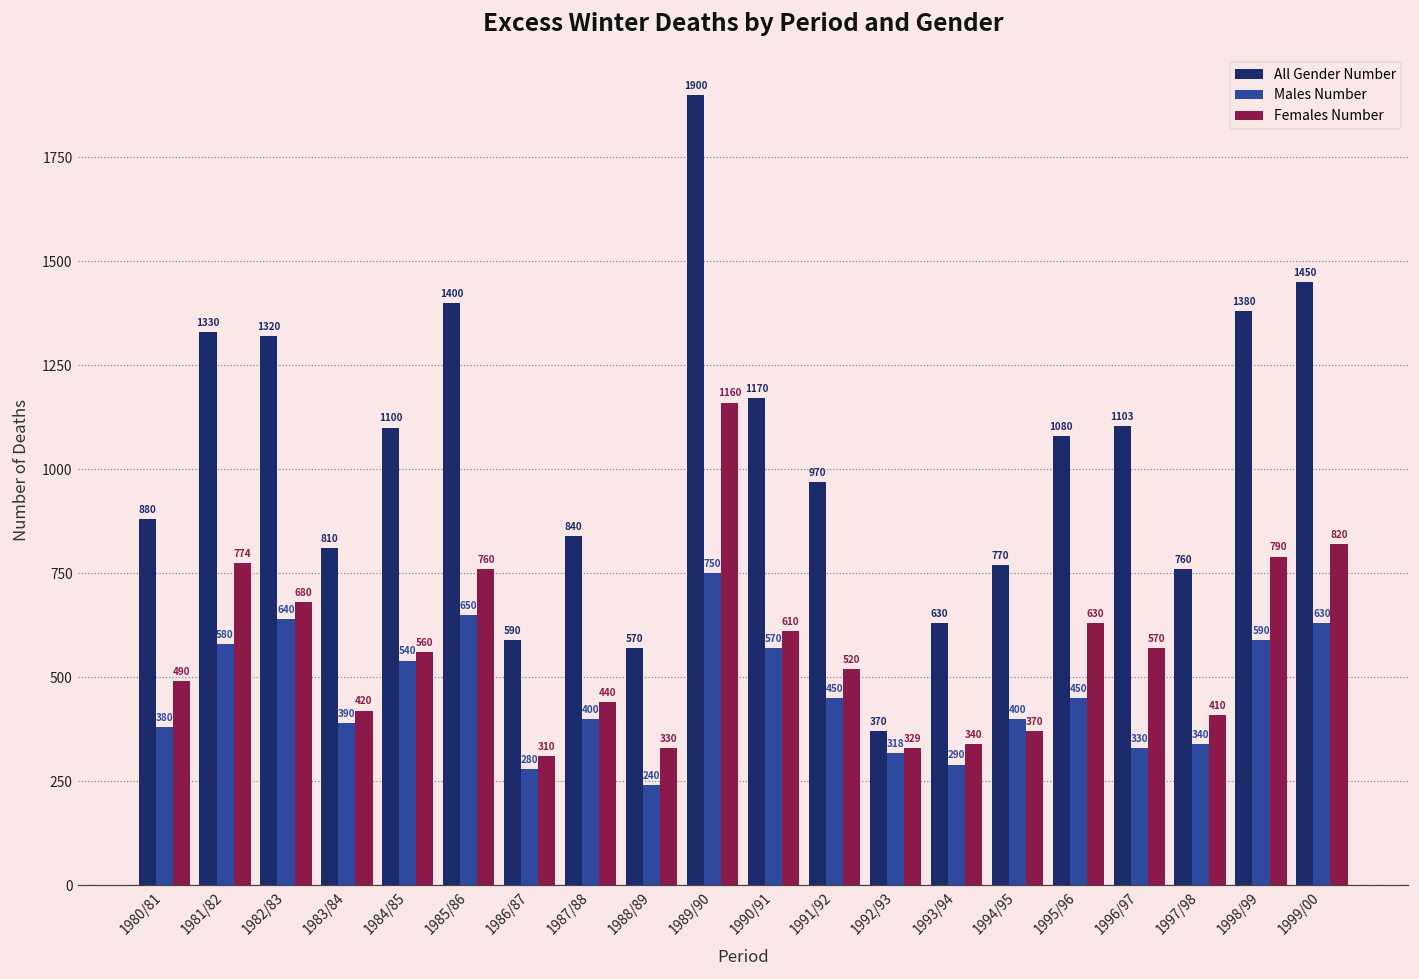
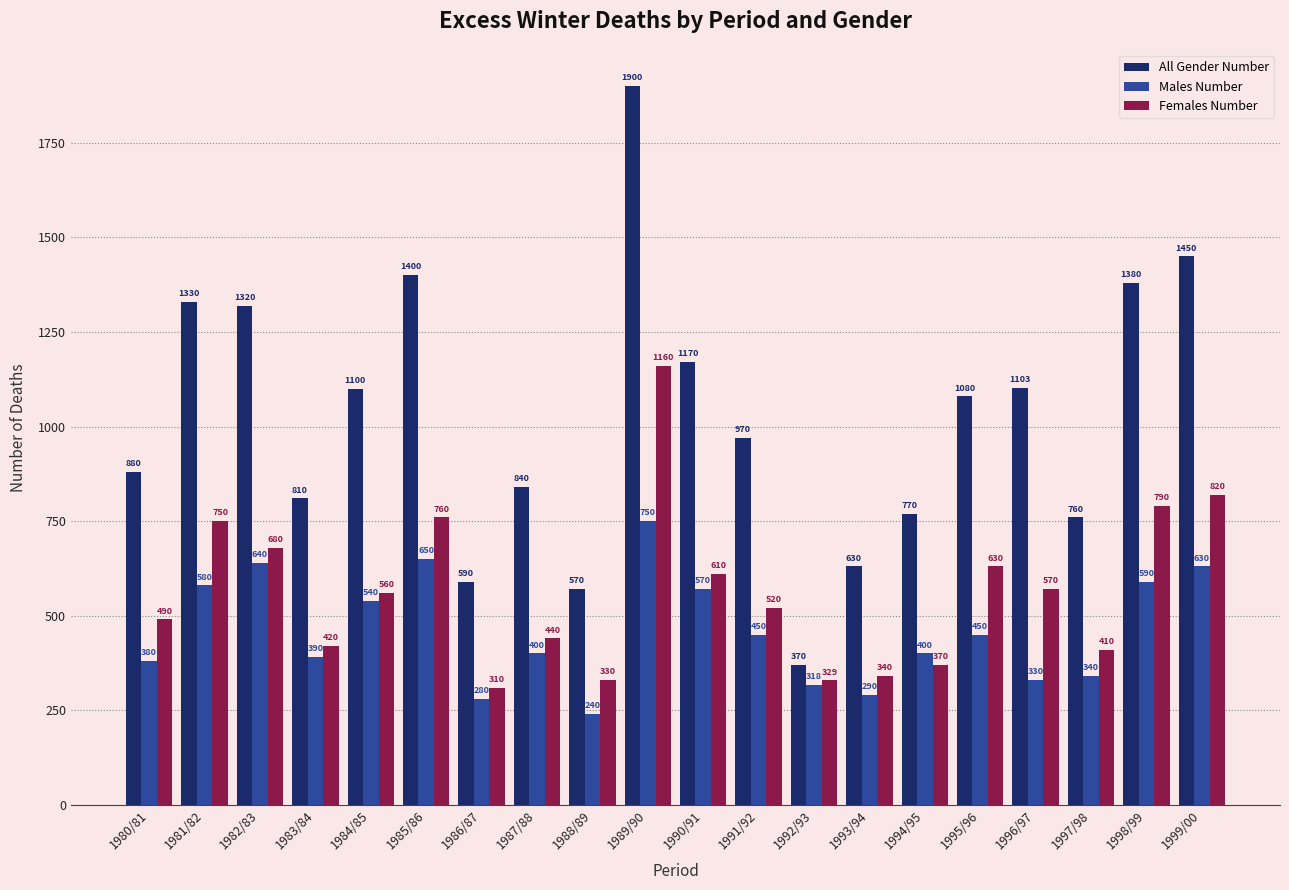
Females Number, 1981/82: 774 -> 750
